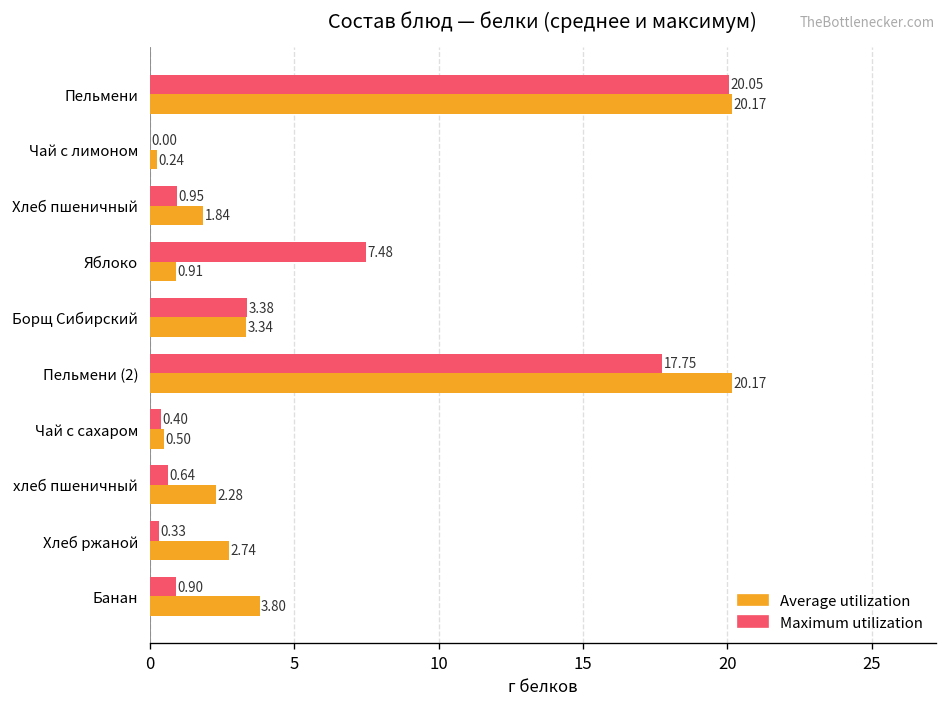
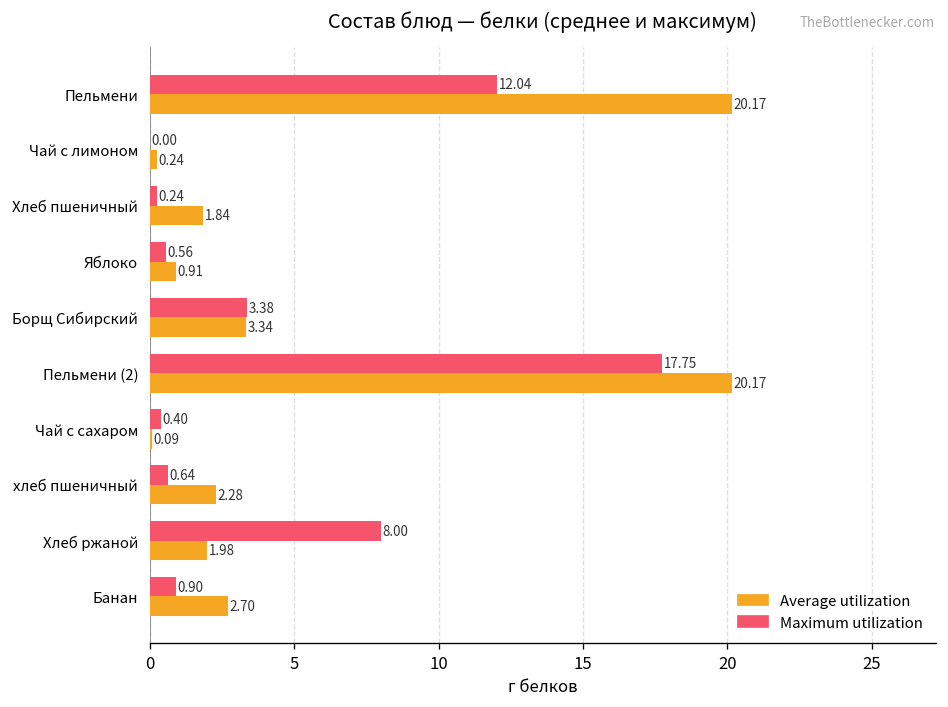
Maximum utilization, Пельмени: 20.05 -> 12.04
Maximum utilization, Хлеб пшеничный: 0.95 -> 0.24
Maximum utilization, Яблоко: 7.48 -> 0.56
Average utilization, Чай с сахаром: 0.50 -> 0.09
Maximum utilization, Хлеб ржаной: 0.33 -> 8.00
Average utilization, Хлеб ржаной: 2.74 -> 1.98
Average utilization, Банан: 3.80 -> 2.70
